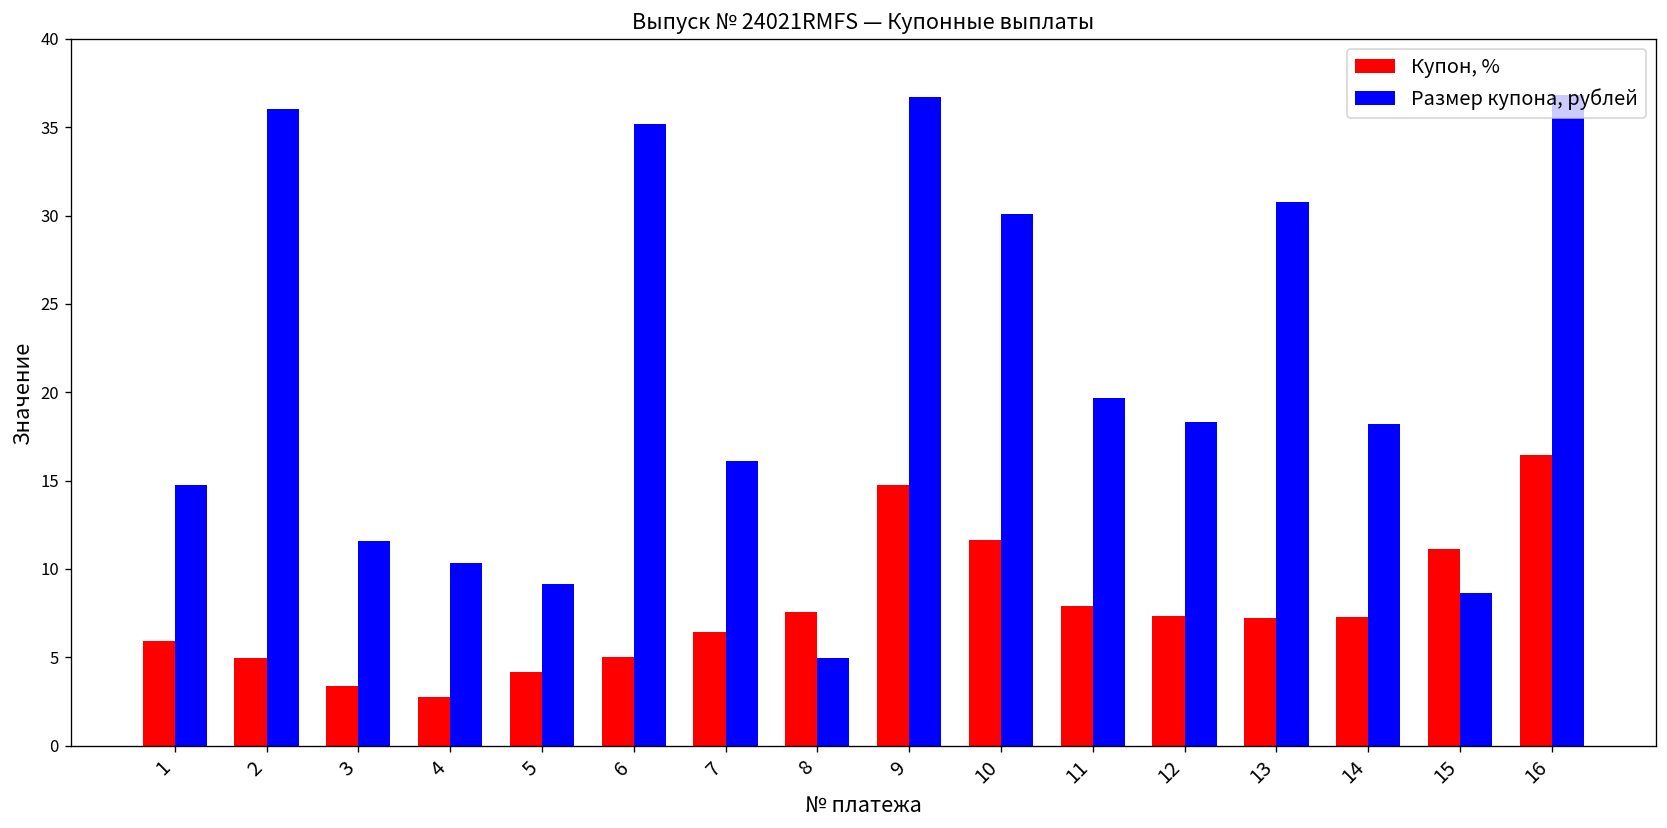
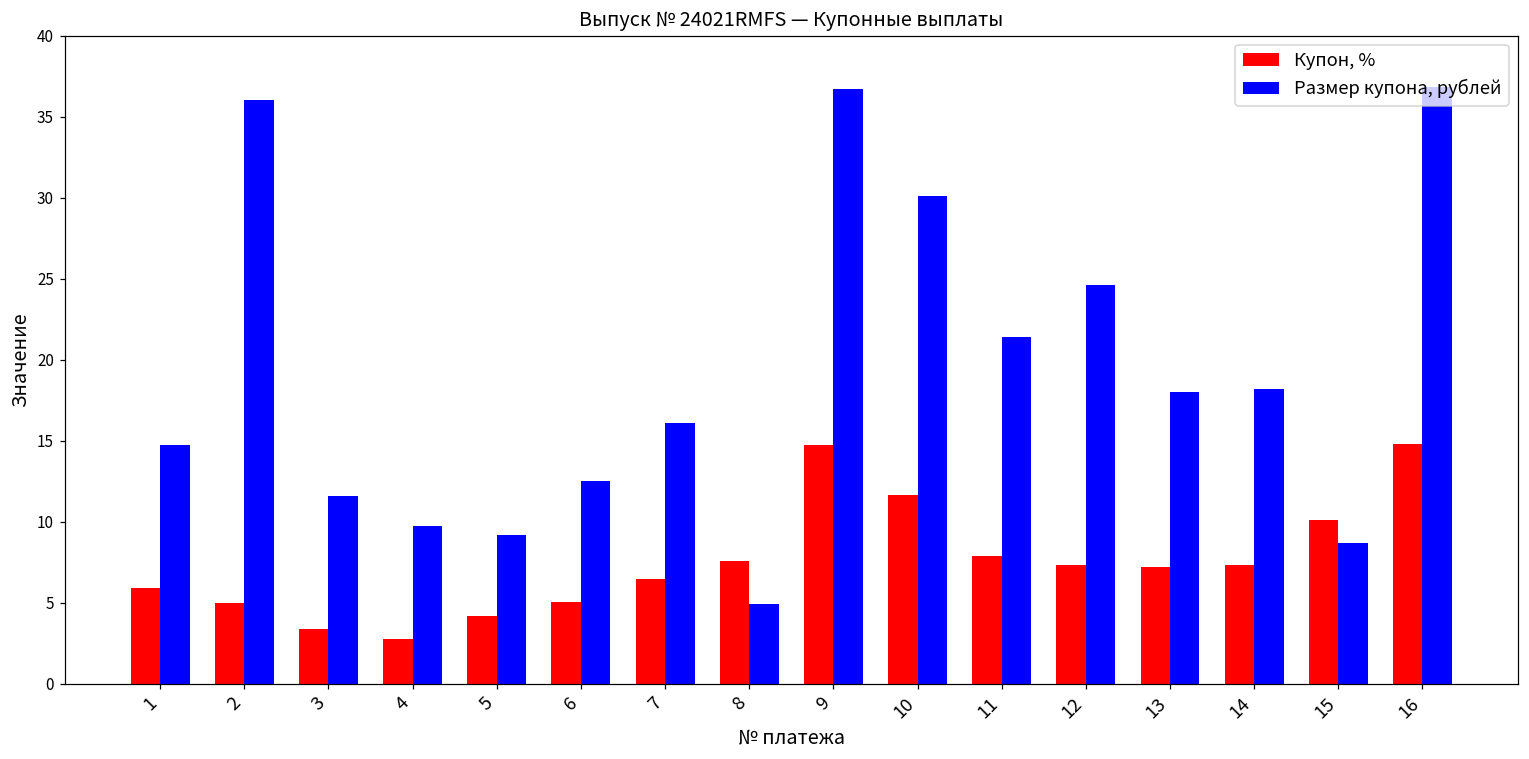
Размер купона, рублей, 4: 10.4 -> 9.7
Размер купона, рублей, 6: 35.2 -> 12.5
Размер купона, рублей, 11: 19.7 -> 21.4
Размер купона, рублей, 12: 18.3 -> 24.6
Размер купона, рублей, 13: 30.8 -> 18.0
Купон, %, 15: 11.1 -> 10.1
Купон, %, 16: 16.5 -> 14.8
